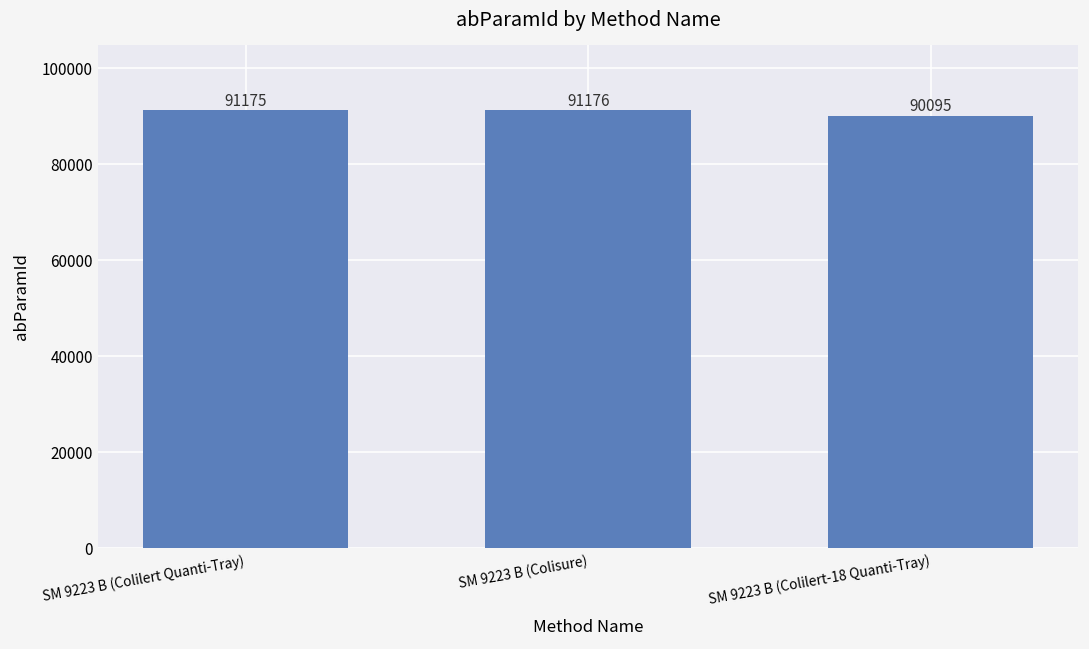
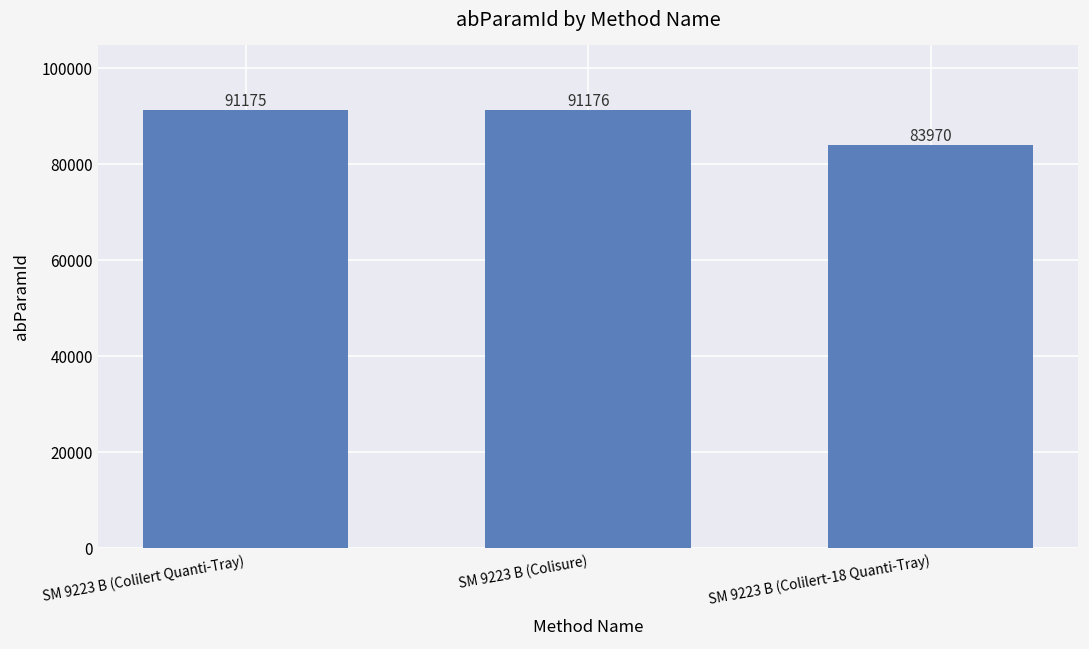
SM 9223 B (Colilert-18 Quanti-Tray): 90095 -> 83970
